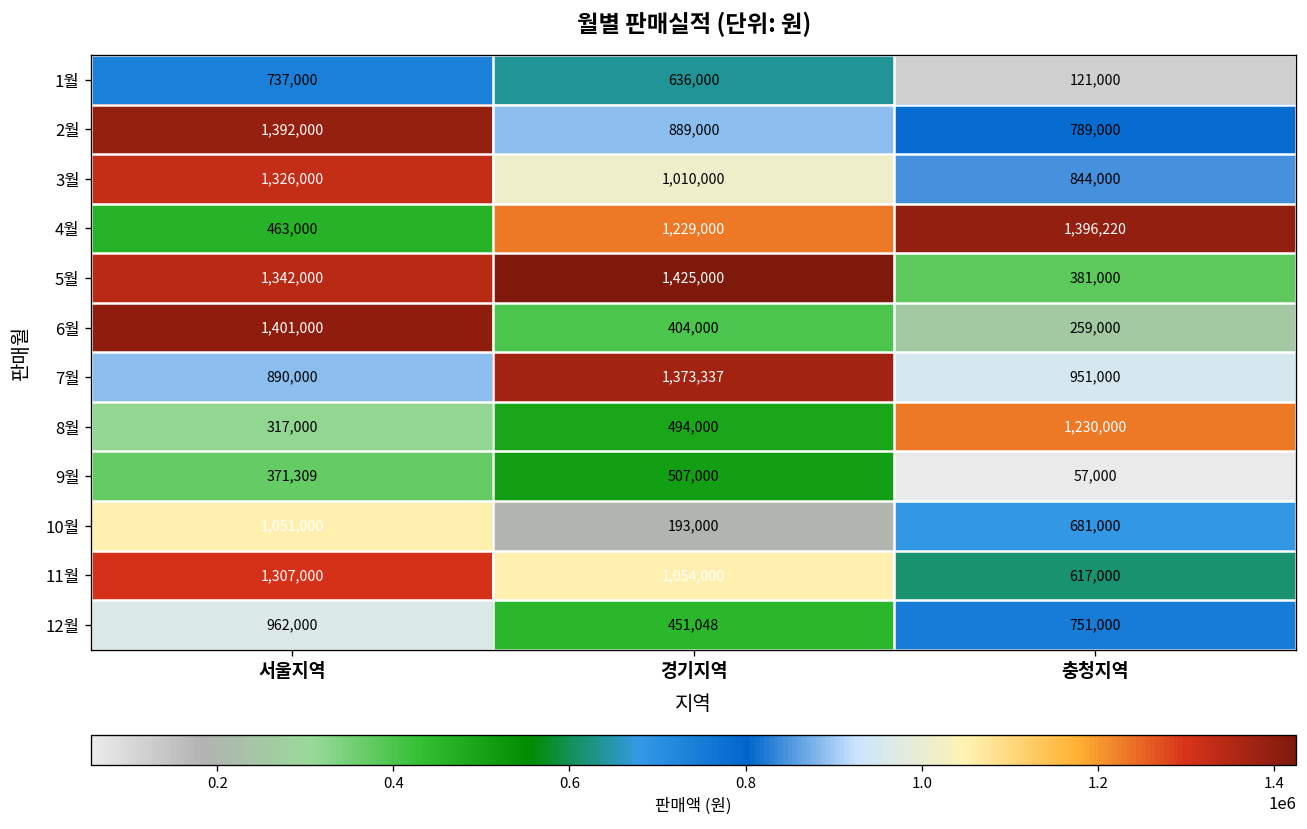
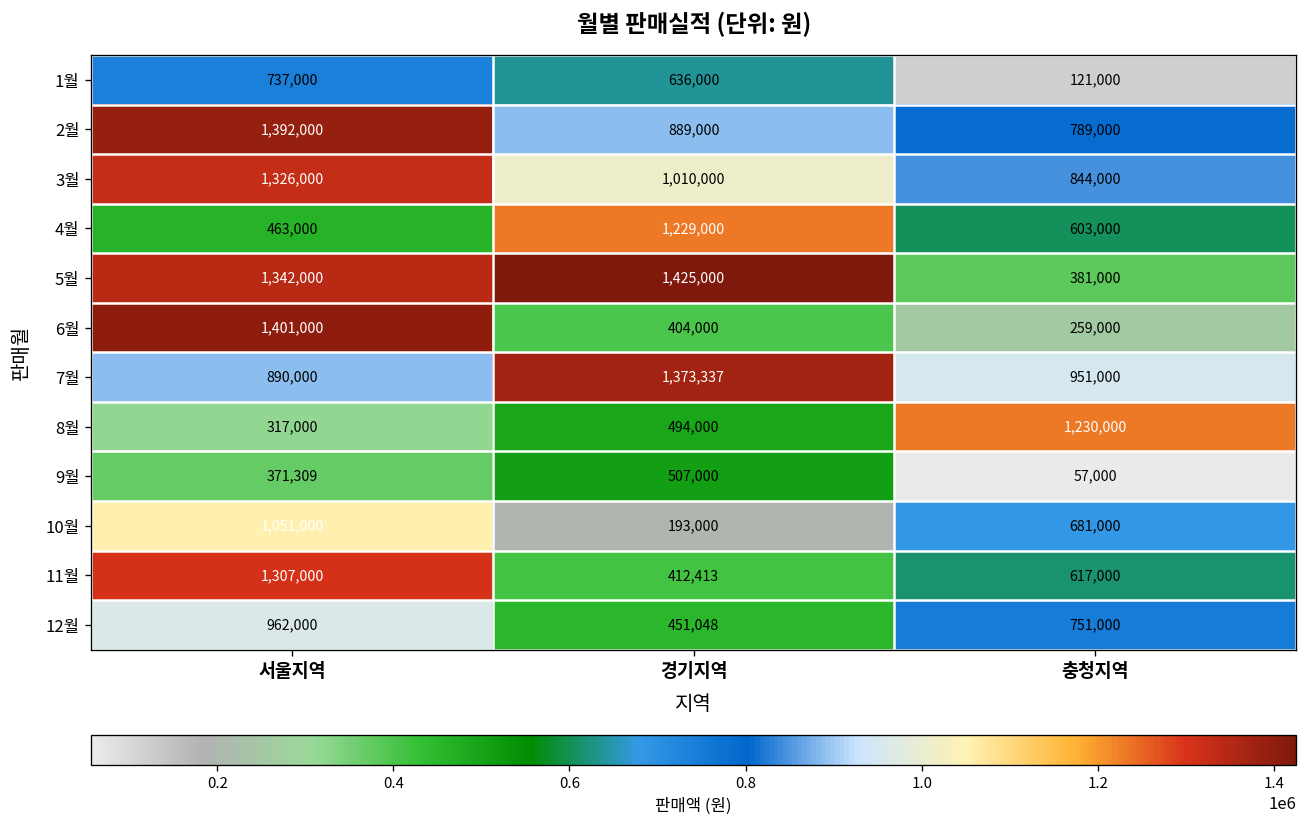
4월, 충청지역: 1,396,220 -> 603,000
11월, 경기지역: 1,054,000 -> 412,413
